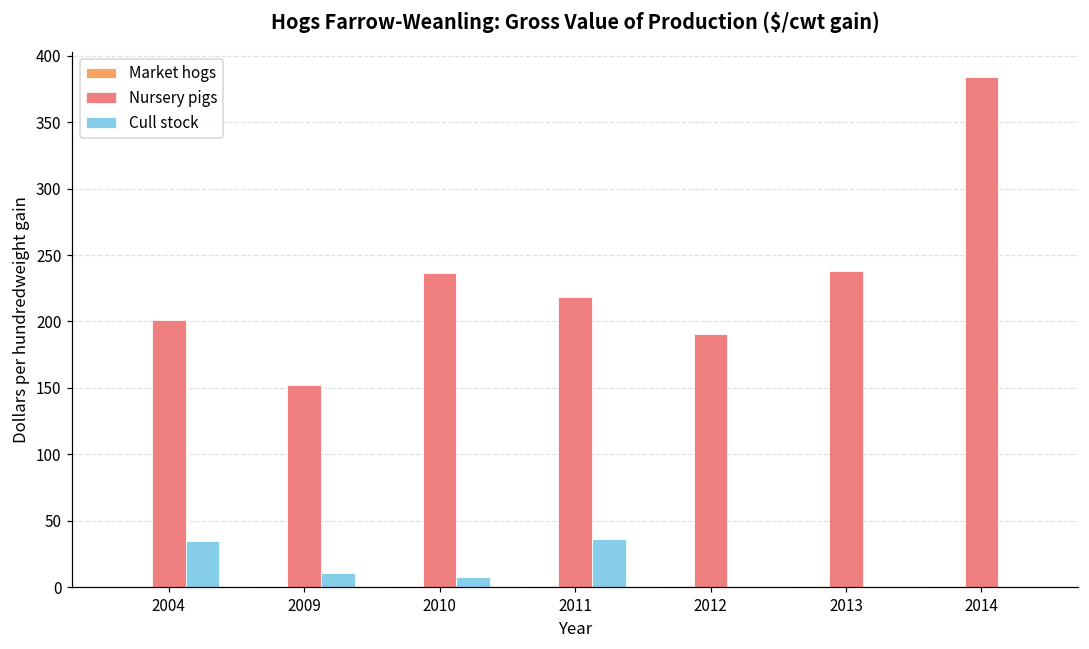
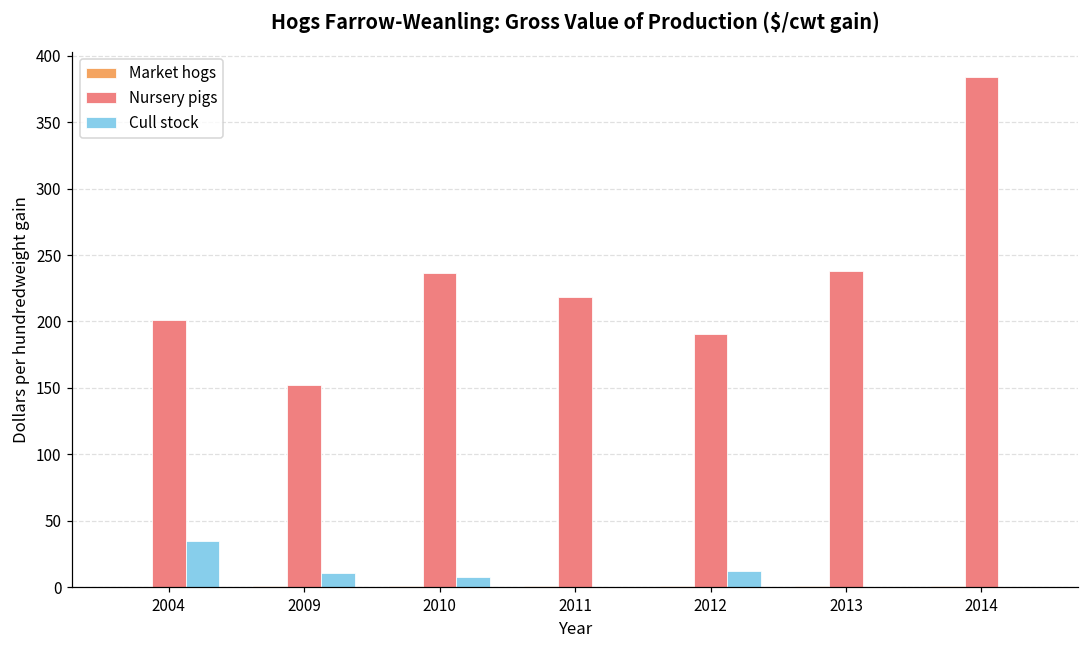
Cull stock, 2011: 36 -> 0
Cull stock, 2012: 0 -> 12
